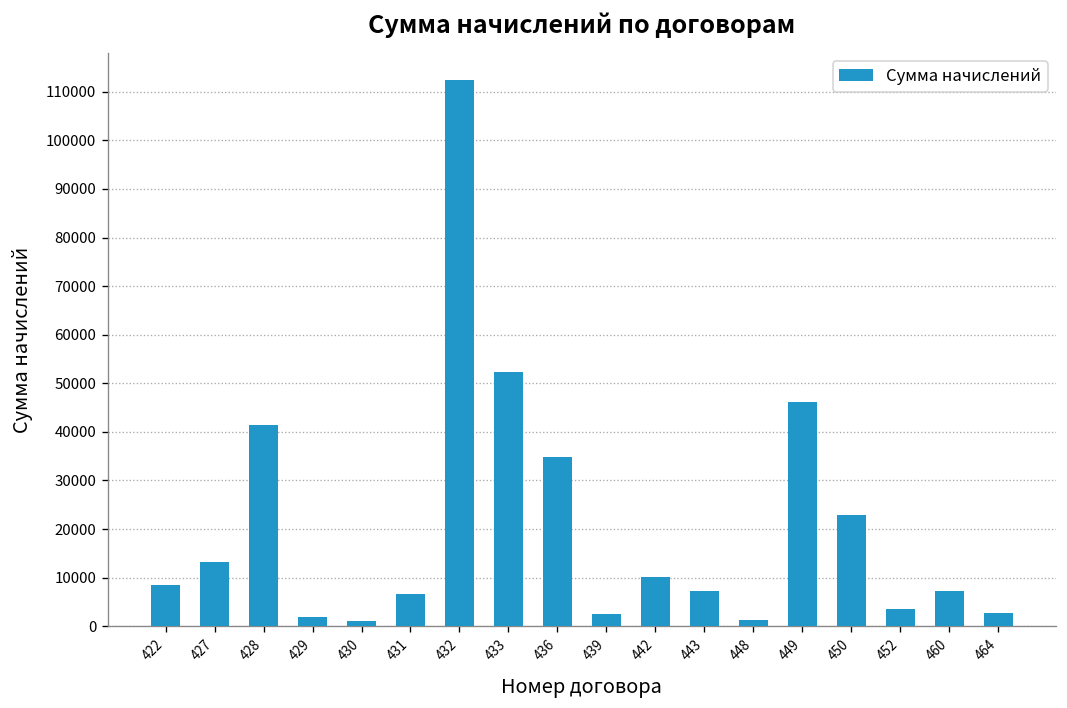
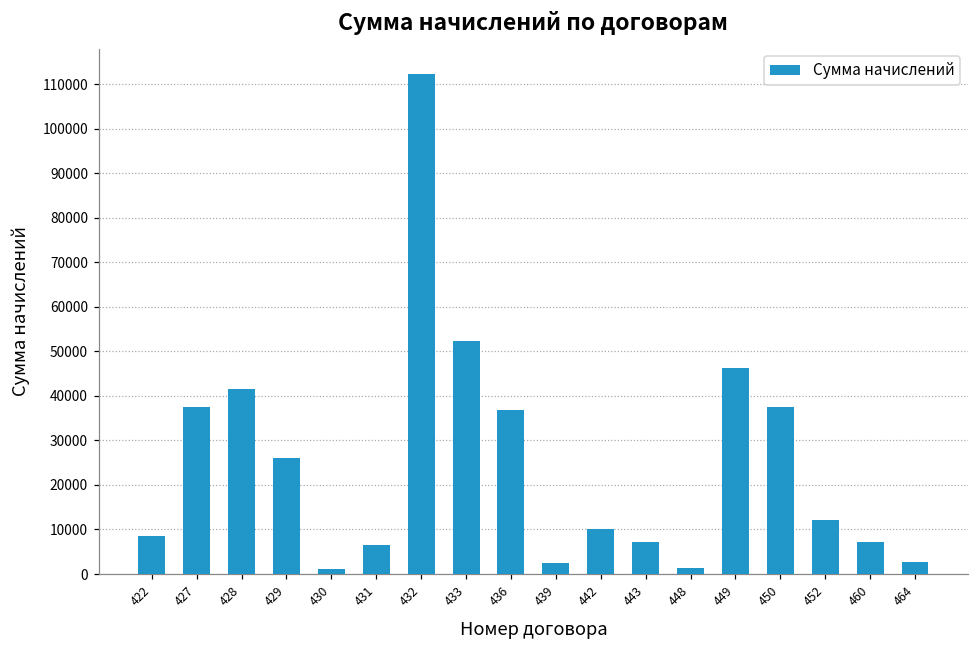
427: 13000 -> 38000
429: 2000 -> 26000
436: 35000 -> 37000
450: 23000 -> 38000
452: 3000 -> 12000
